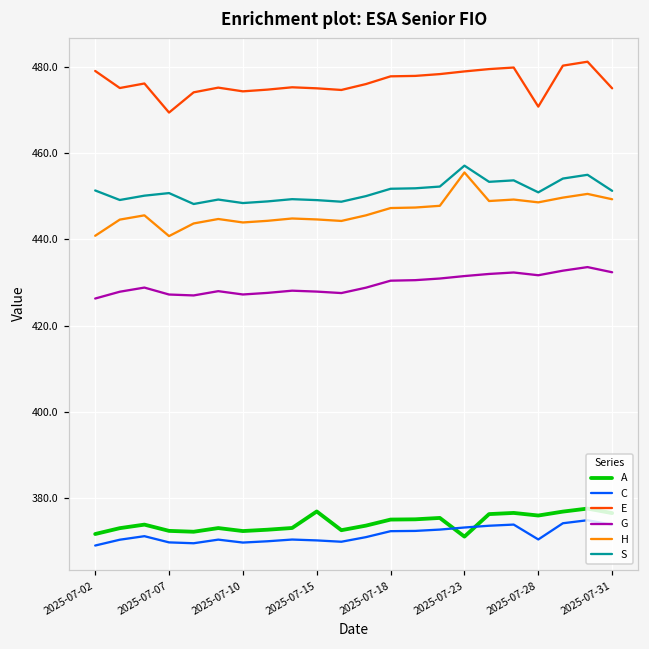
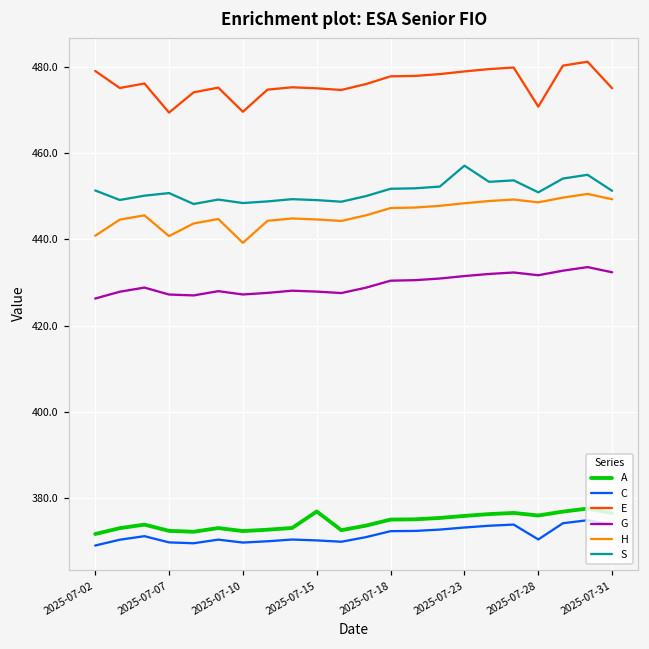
E, 2025-07-10: 474 -> 470
H, 2025-07-10: 444 -> 439
A, 2025-07-23: 371 -> 376
H, 2025-07-23: 456 -> 448
